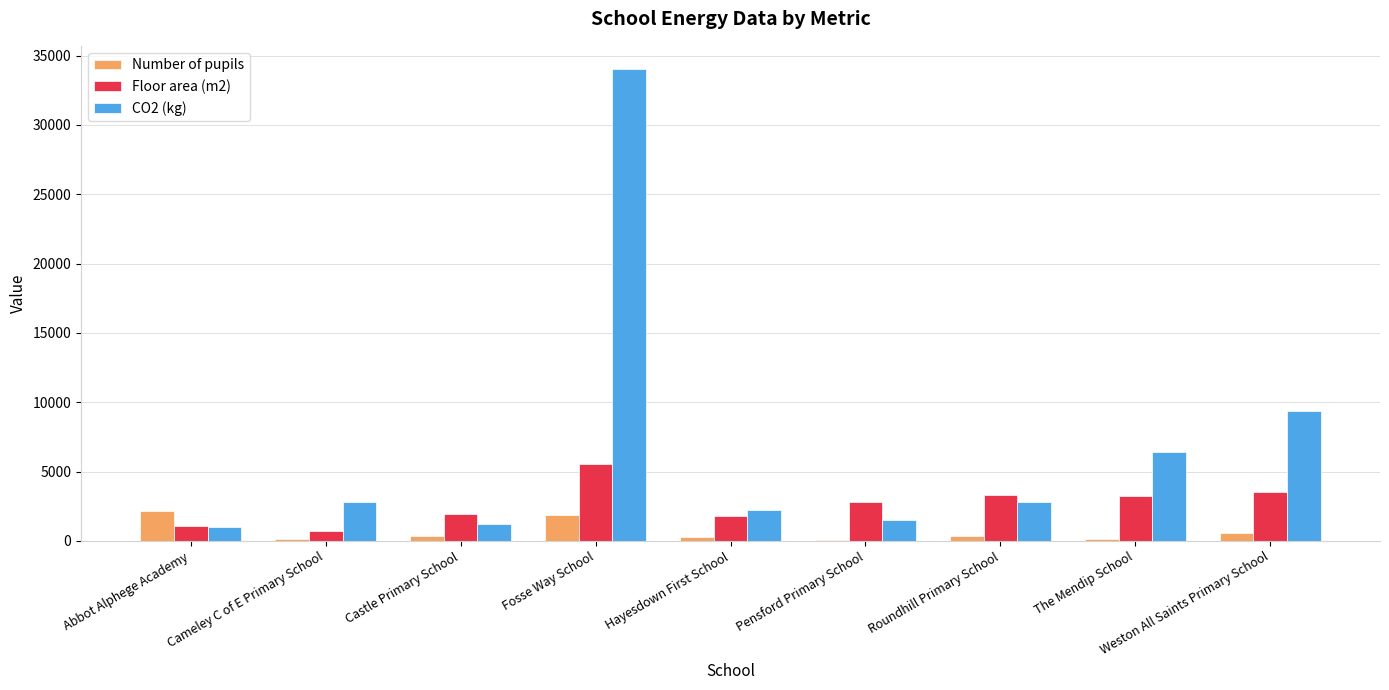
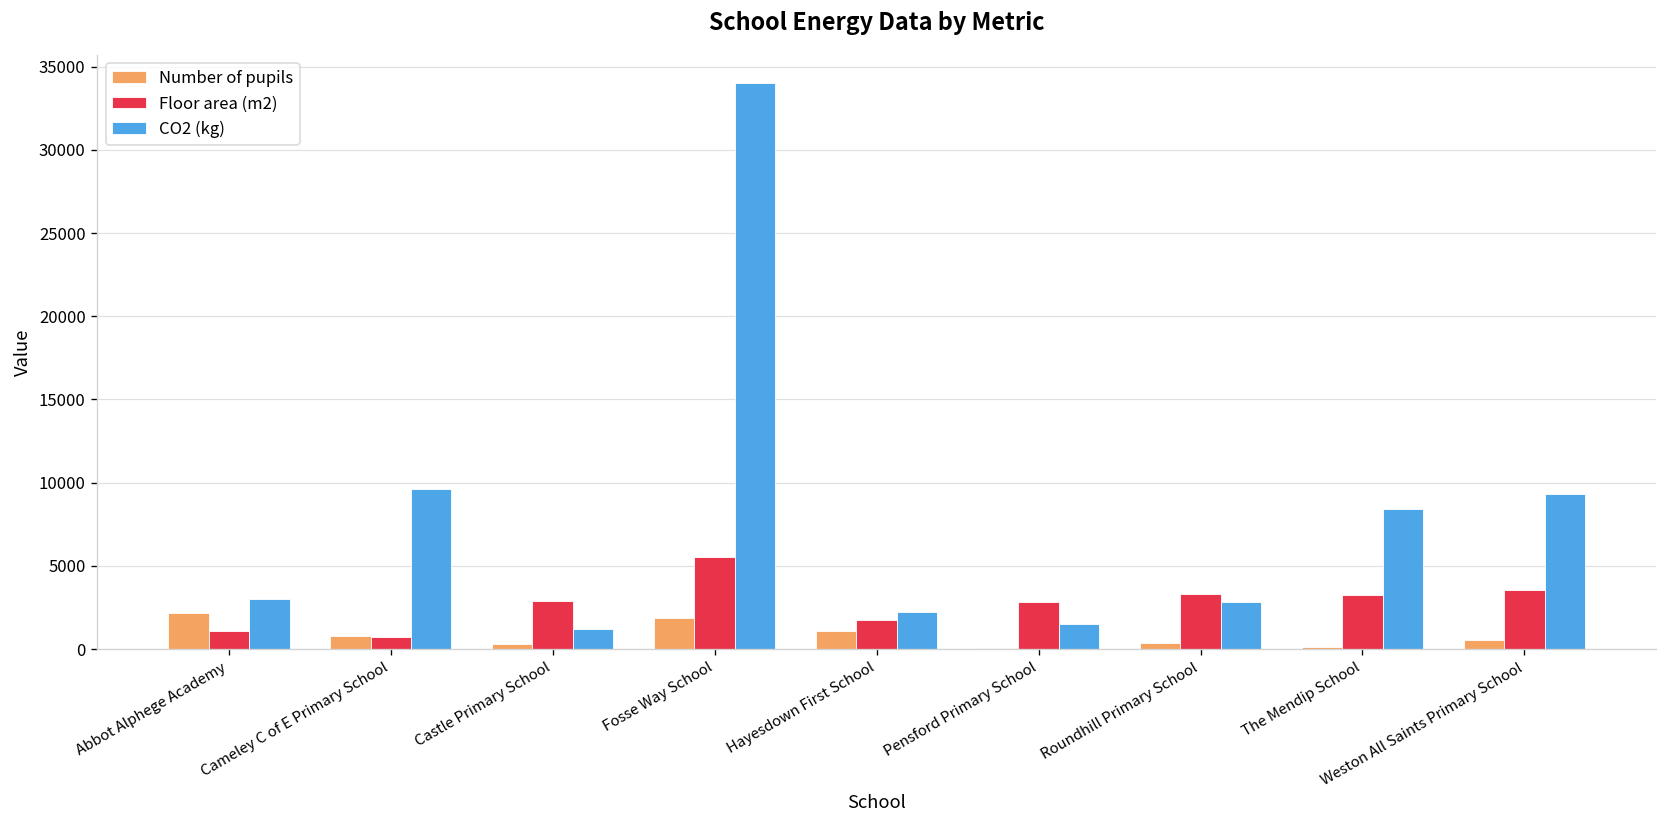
CO2 (kg), Abbot Alphege Academy: 1000 -> 3000
Number of pupils, Cameley C of E Primary School: 100 -> 800
CO2 (kg), Cameley C of E Primary School: 2800 -> 9600
Floor area (m2), Castle Primary School: 2000 -> 2900
Number of pupils, Hayesdown First School: 300 -> 1100
CO2 (kg), The Mendip School: 6400 -> 8400
